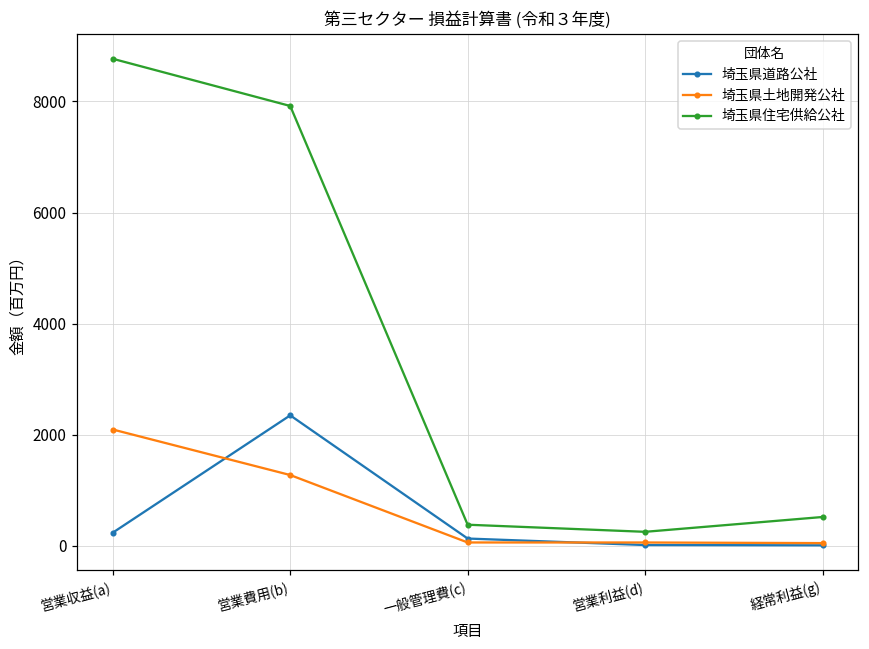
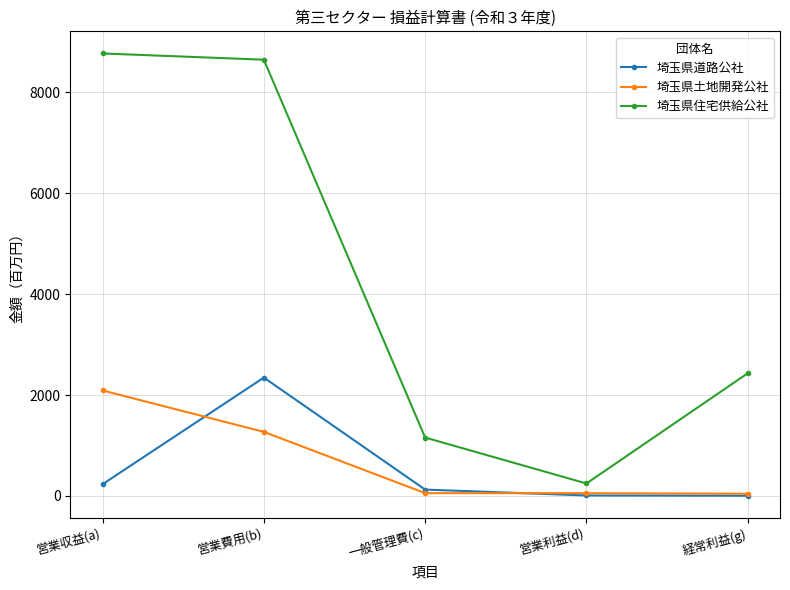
埼玉県住宅供給公社, 営業費用(b): 7900 -> 8600
埼玉県住宅供給公社, 一般管理費(c): 400 -> 1200
埼玉県住宅供給公社, 経常利益(g): 500 -> 2400
